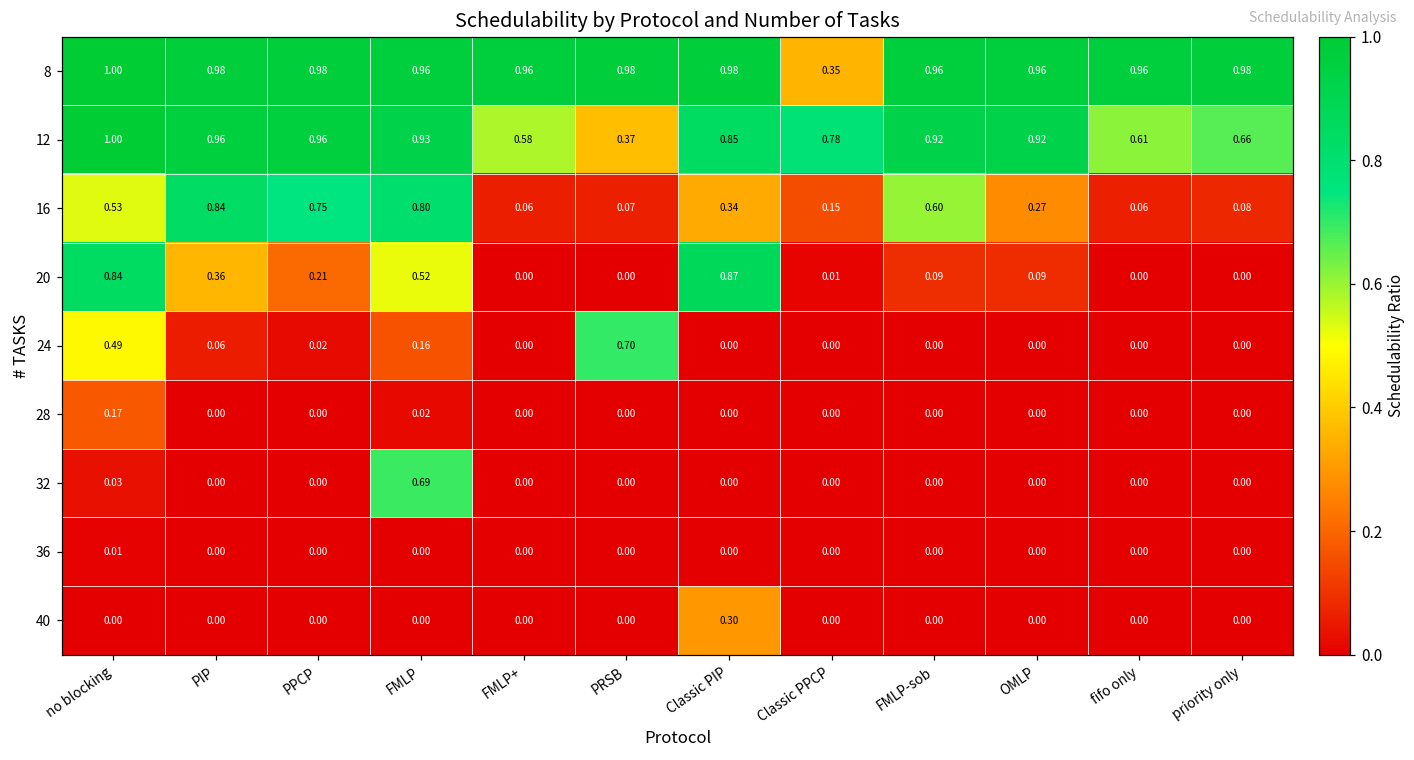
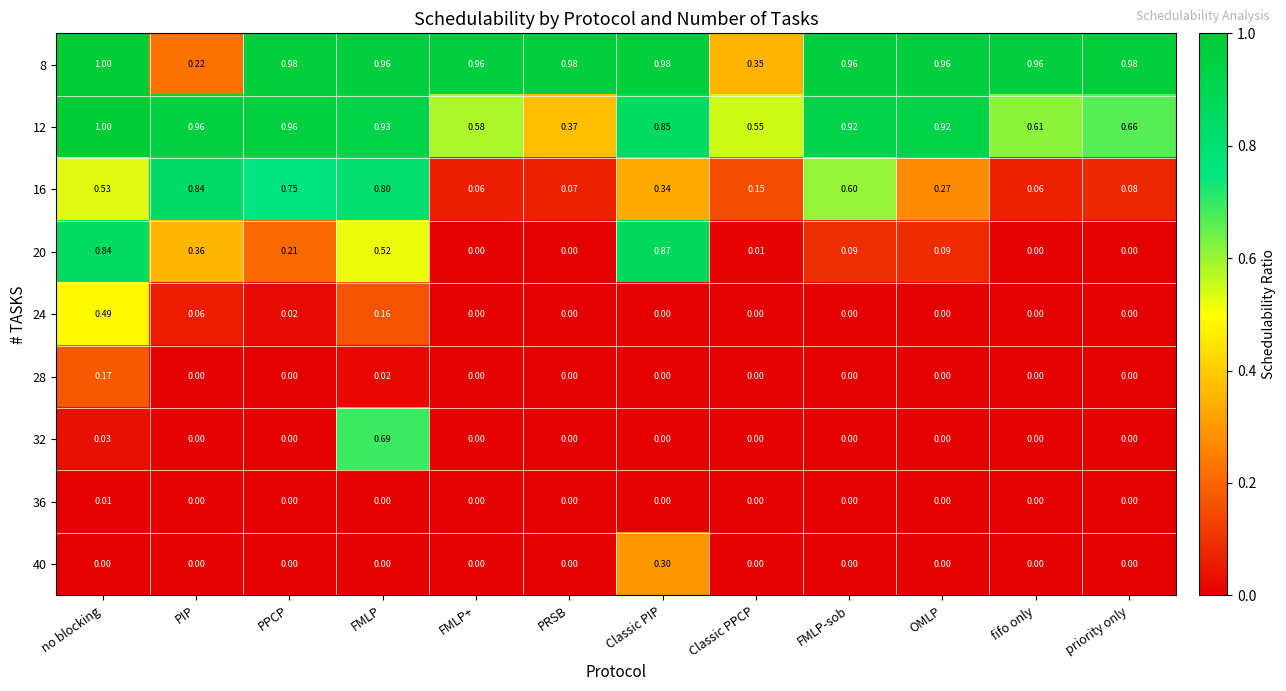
8, PIP: 0.98 -> 0.22
12, Classic PPCP: 0.78 -> 0.55
24, PRSB: 0.70 -> 0.00
